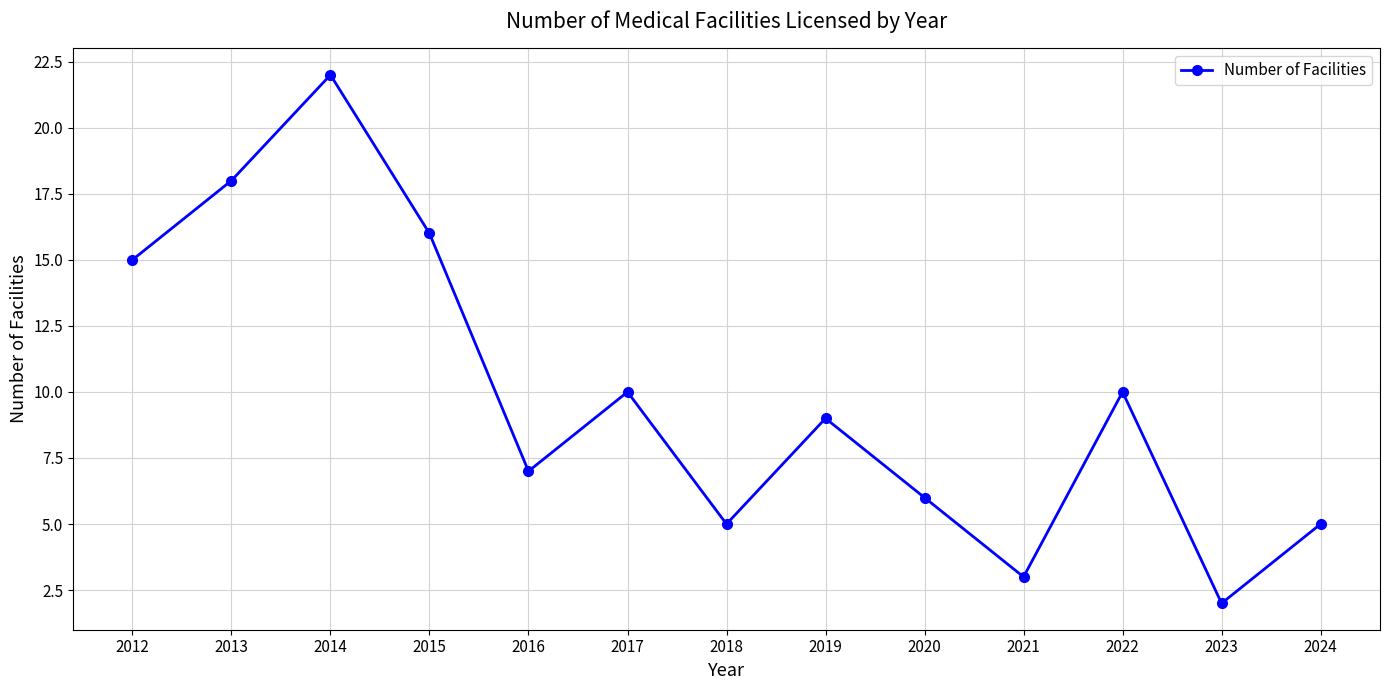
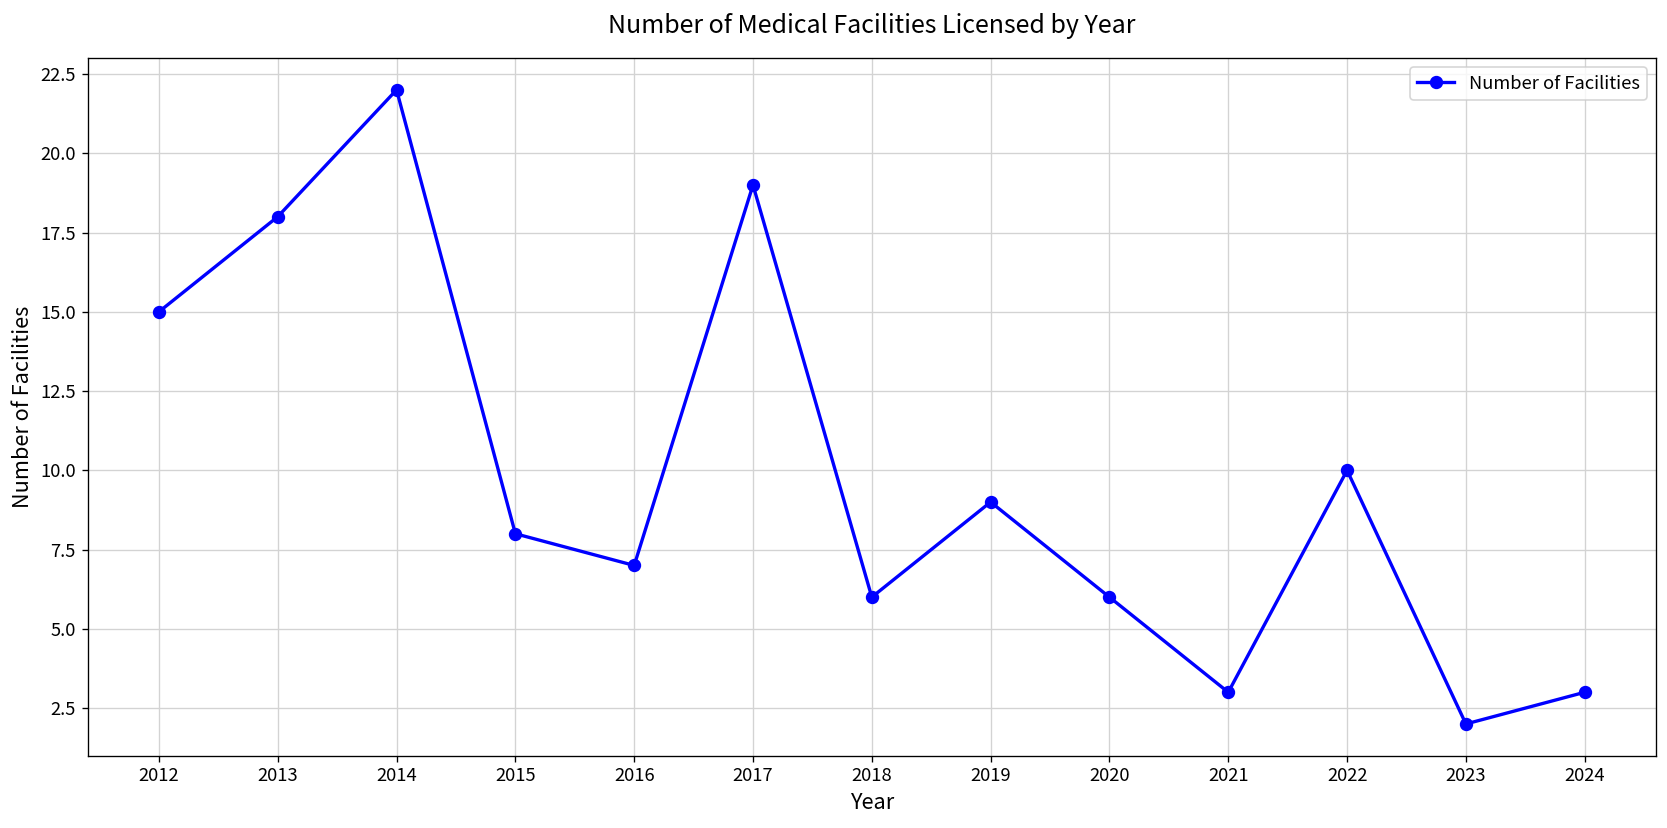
2015: 16 -> 8
2017: 10 -> 19
2018: 5 -> 6
2024: 5 -> 3
